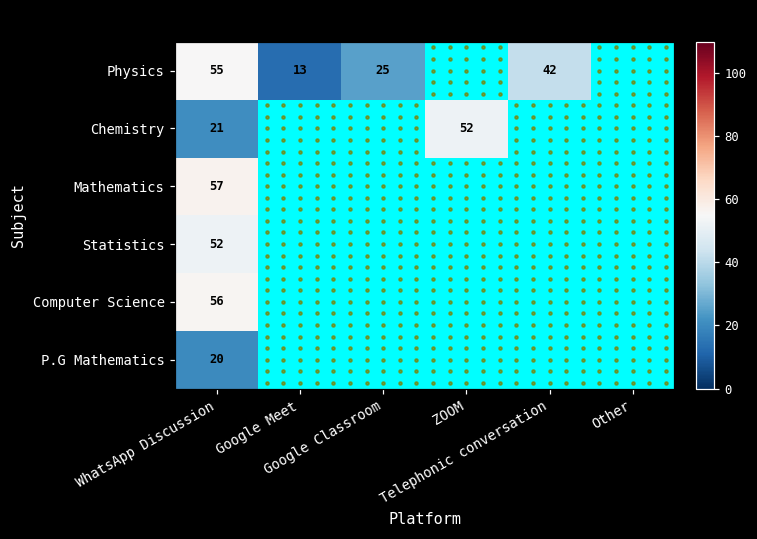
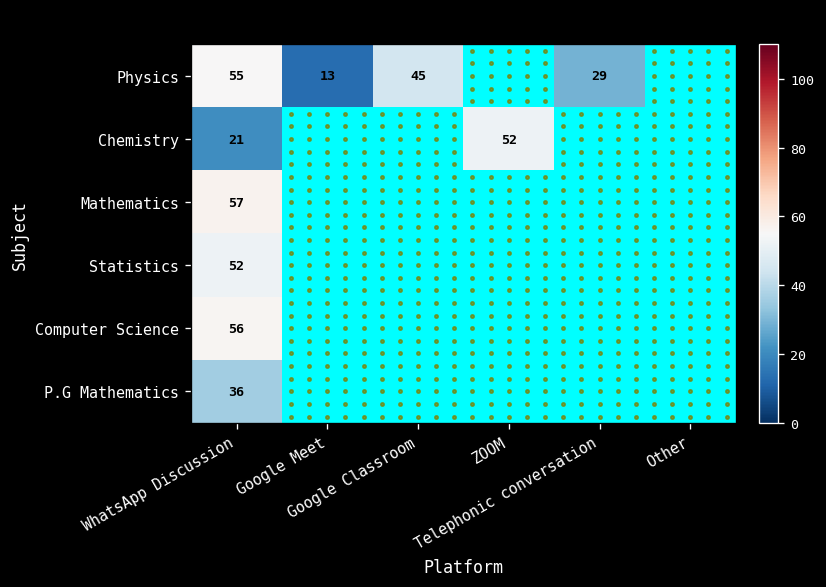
Physics, Google Classroom: 25 -> 45
Physics, Telephonic conversation: 42 -> 29
P.G Mathematics, WhatsApp Discussion: 20 -> 36
